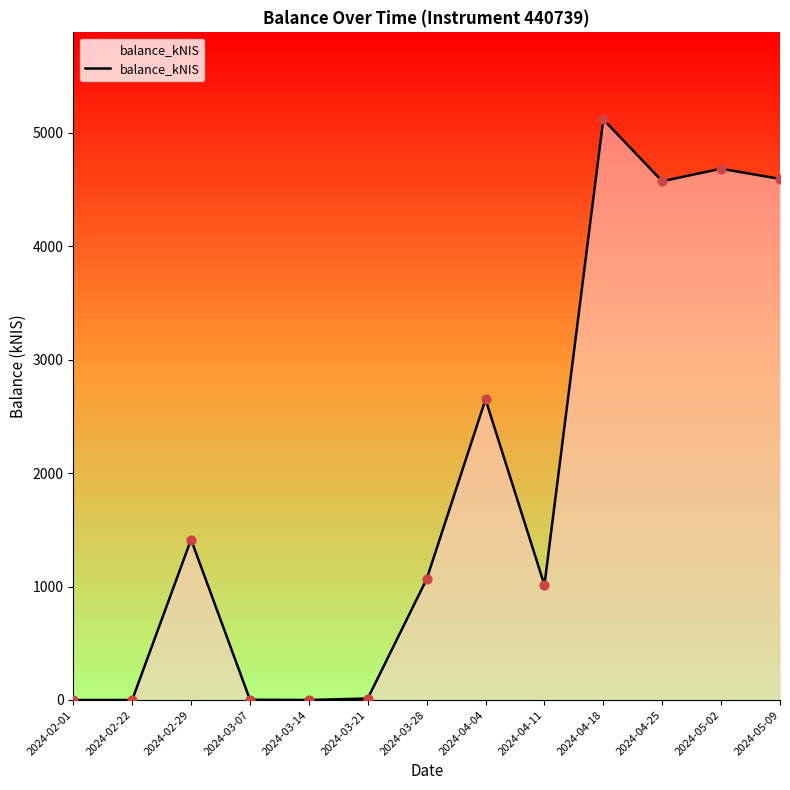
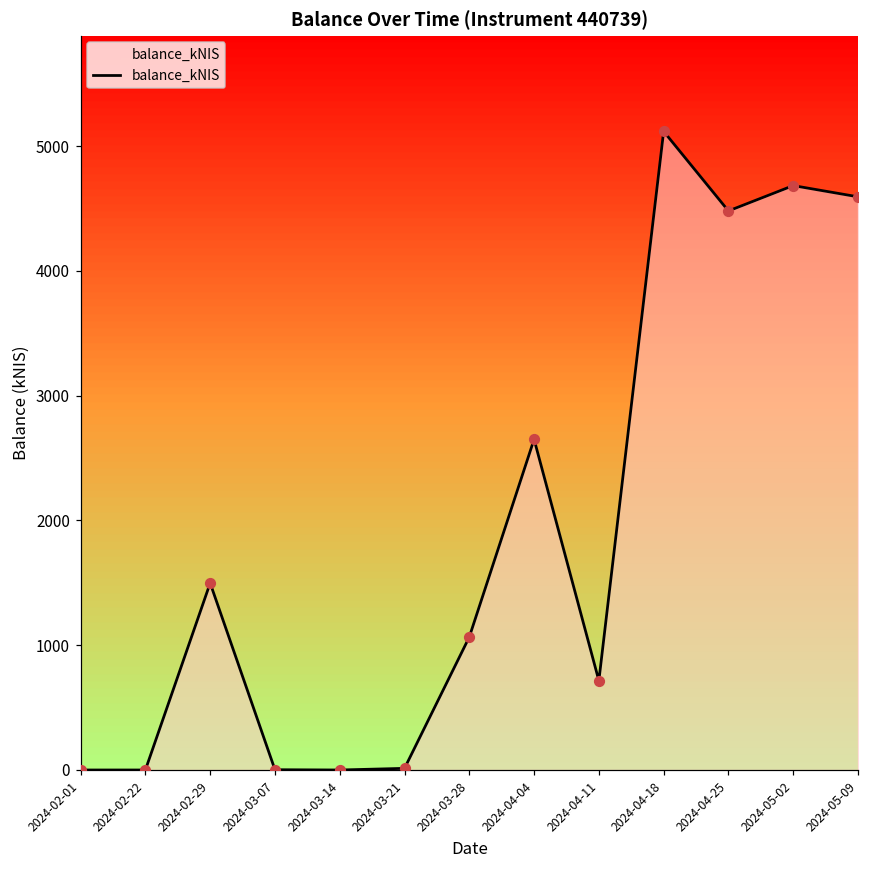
2024-02-29: 1410 -> 1500
2024-04-11: 1010 -> 720
2024-04-25: 4570 -> 4480
